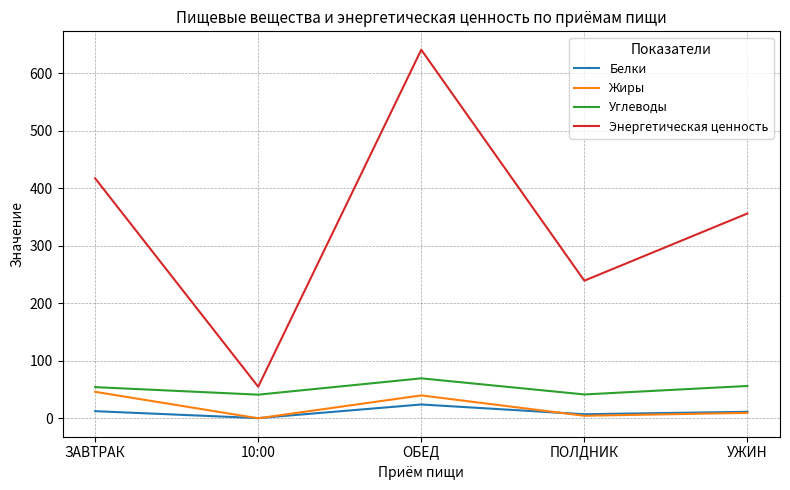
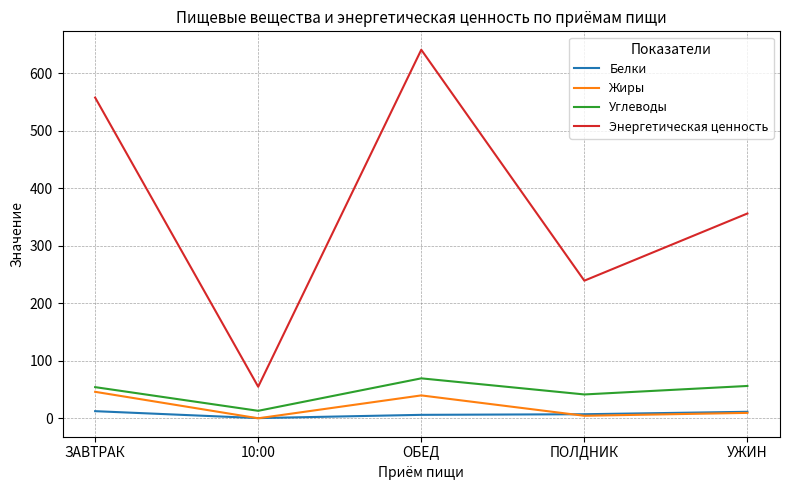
Энергетическая ценность, ЗАВТРАК: 420 -> 560
Углеводы, 10:00: 40 -> 10
Белки, ОБЕД: 20 -> 10
